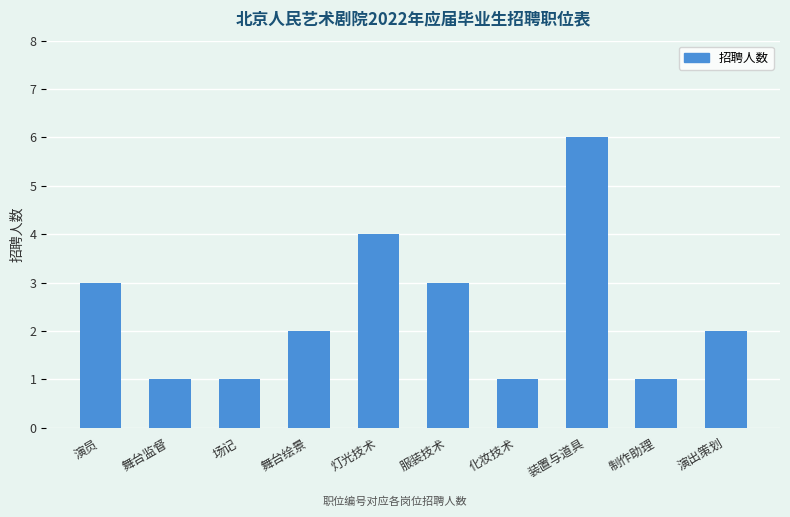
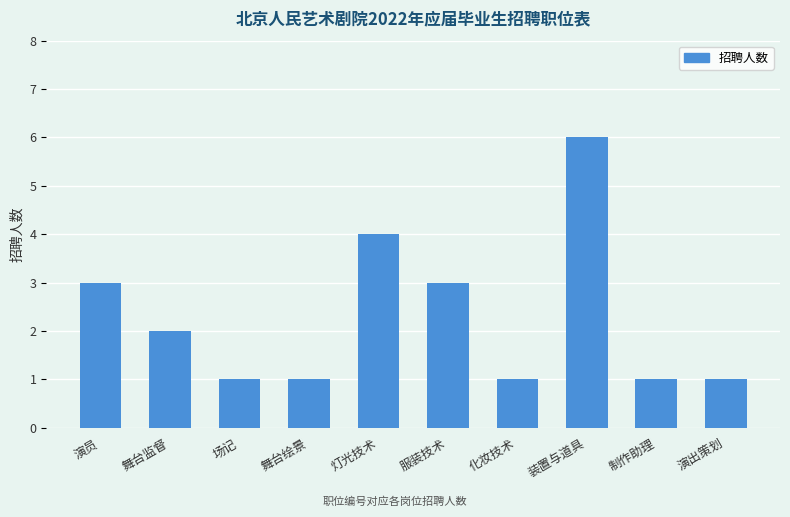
舞台监督: 1 -> 2
舞台绘景: 2 -> 1
演出策划: 2 -> 1
